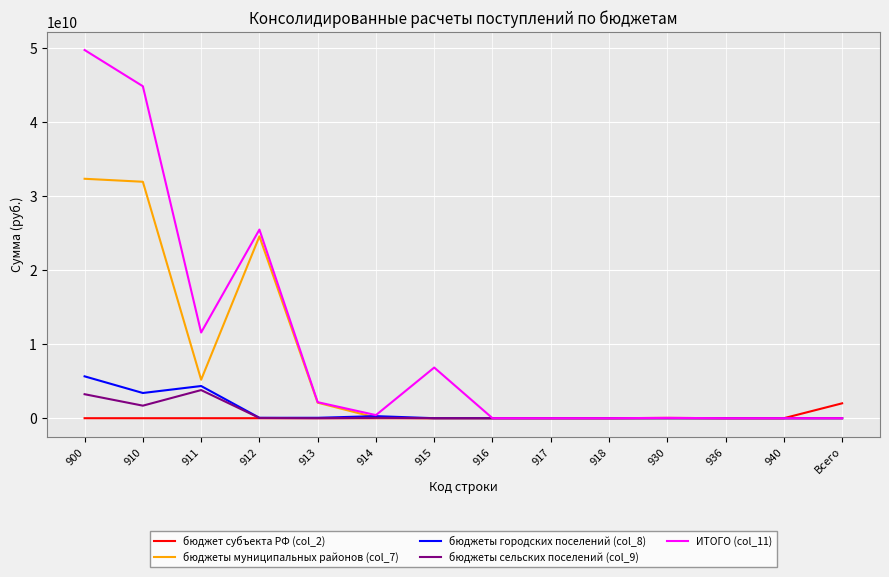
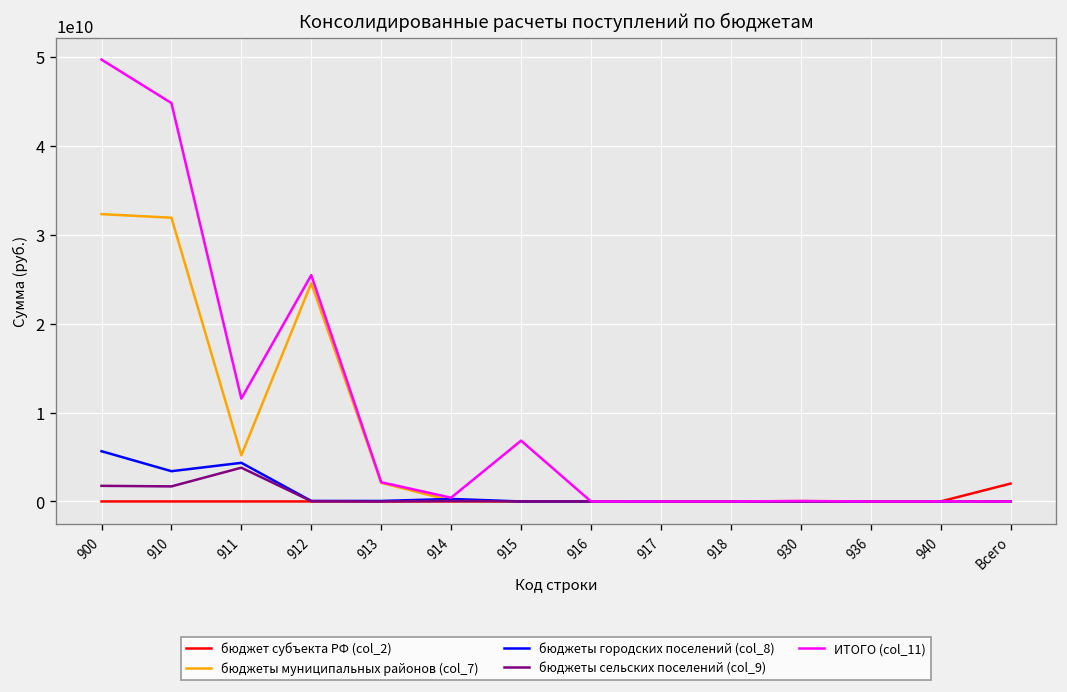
бюджеты сельских поселений (col_9), 900: 3000000000 -> 2000000000
